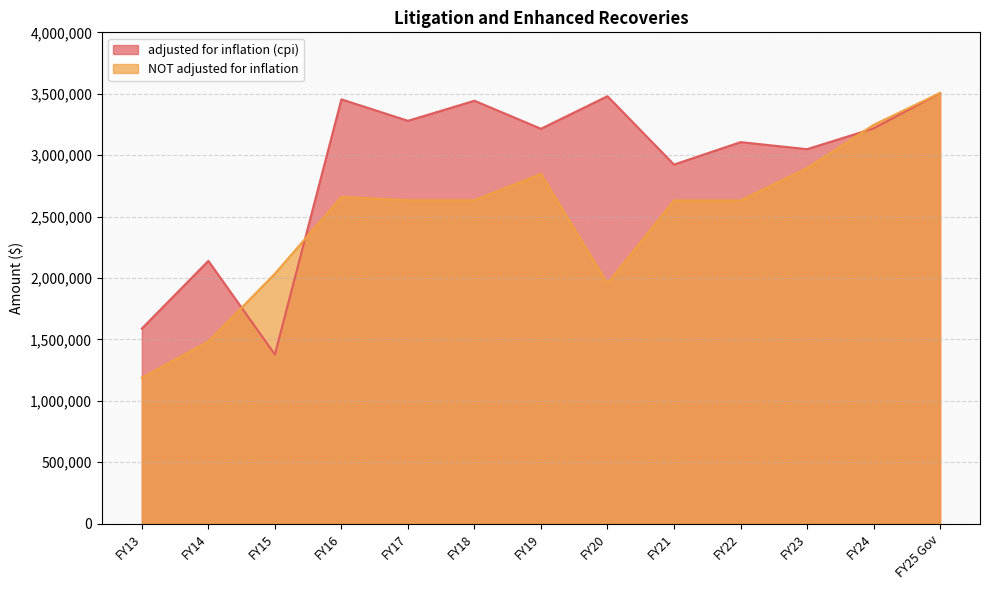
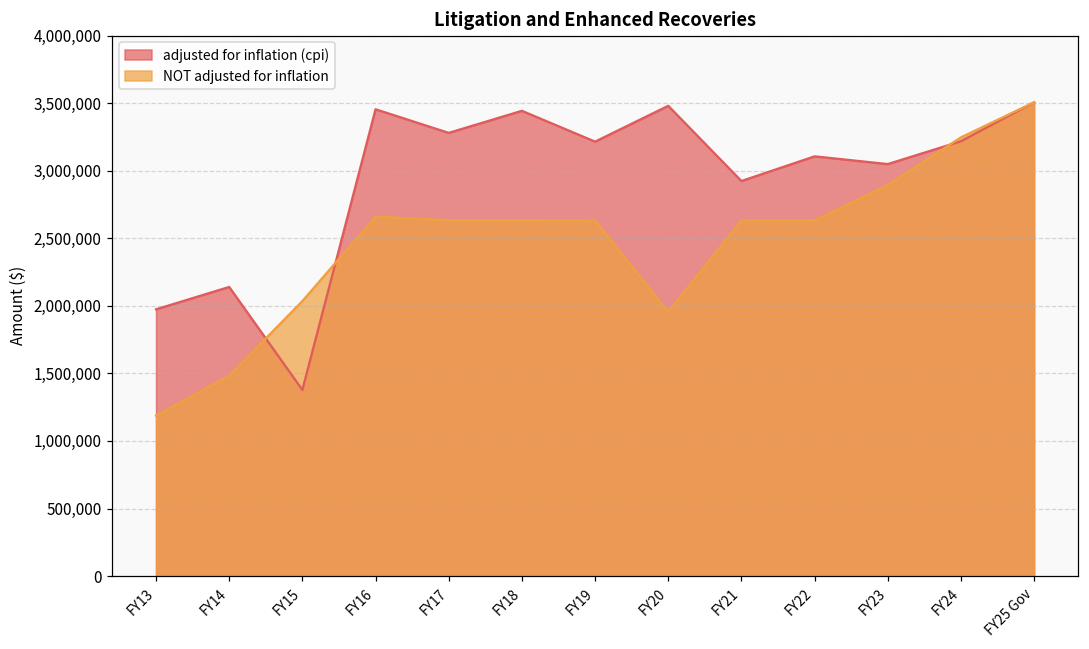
adjusted for inflation (cpi), FY13: 1,590,000 -> 1,970,000
NOT adjusted for inflation, FY19: 2,850,000 -> 2,630,000
